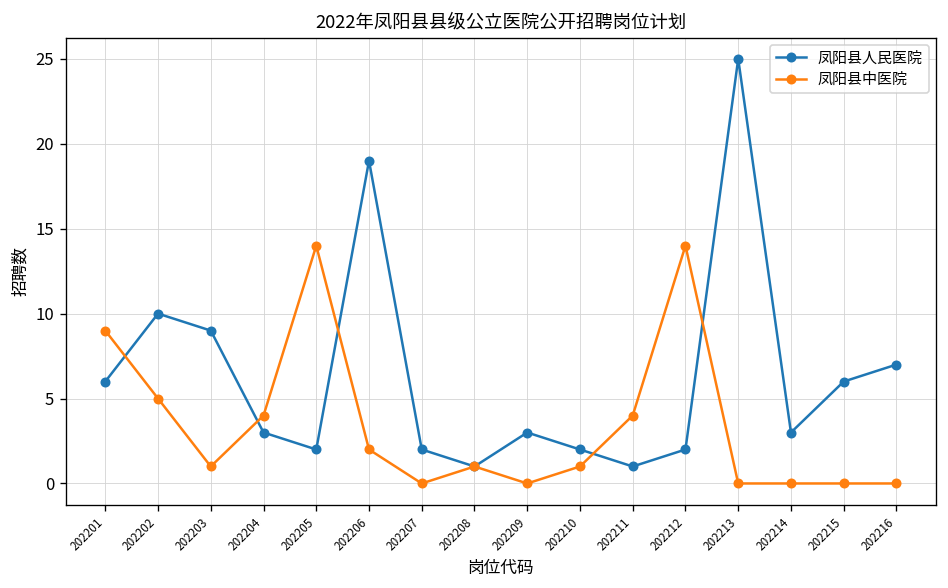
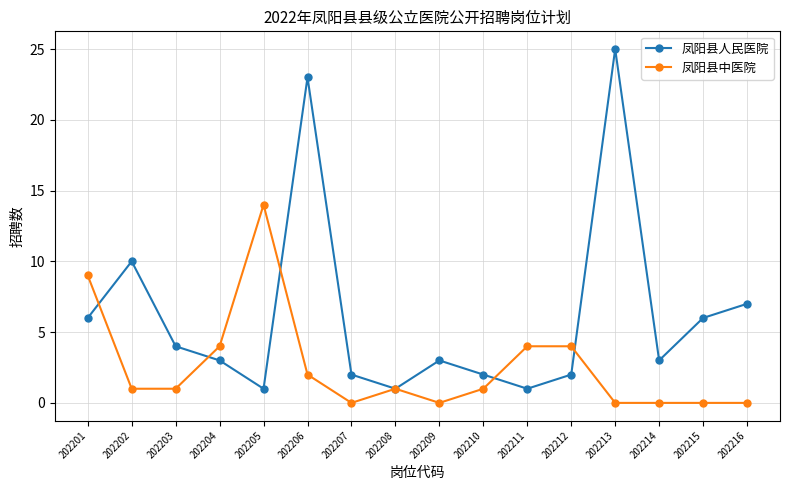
凤阳县中医院, 202202: 5 -> 1
凤阳县人民医院, 202203: 9 -> 4
凤阳县人民医院, 202205: 2 -> 1
凤阳县人民医院, 202206: 19 -> 23
凤阳县中医院, 202212: 14 -> 4
